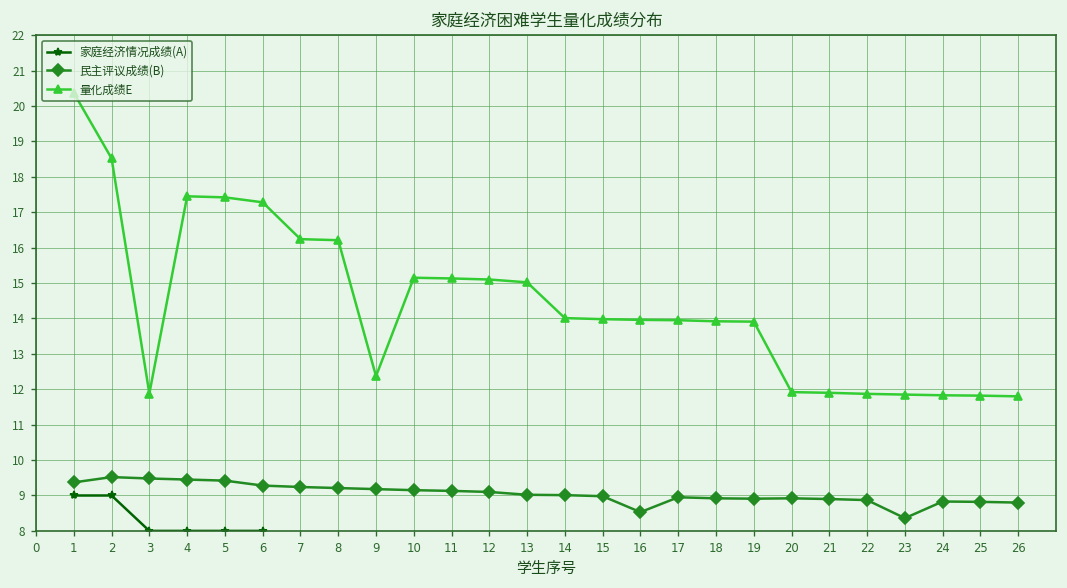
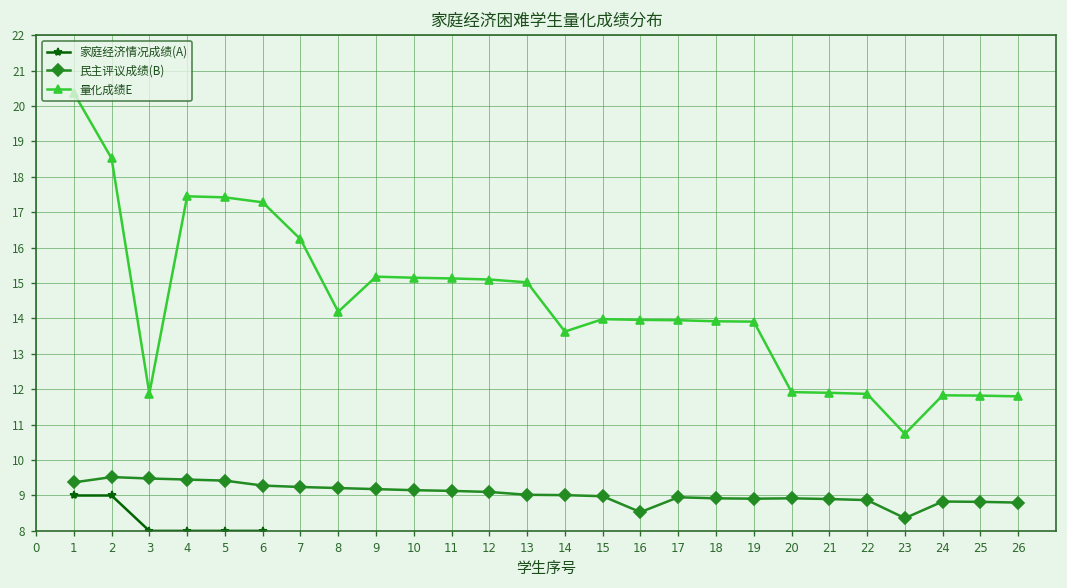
量化成绩E, 8: 16.2 -> 14.2
量化成绩E, 9: 12.4 -> 15.2
量化成绩E, 14: 14.0 -> 13.6
量化成绩E, 23: 11.9 -> 10.7
